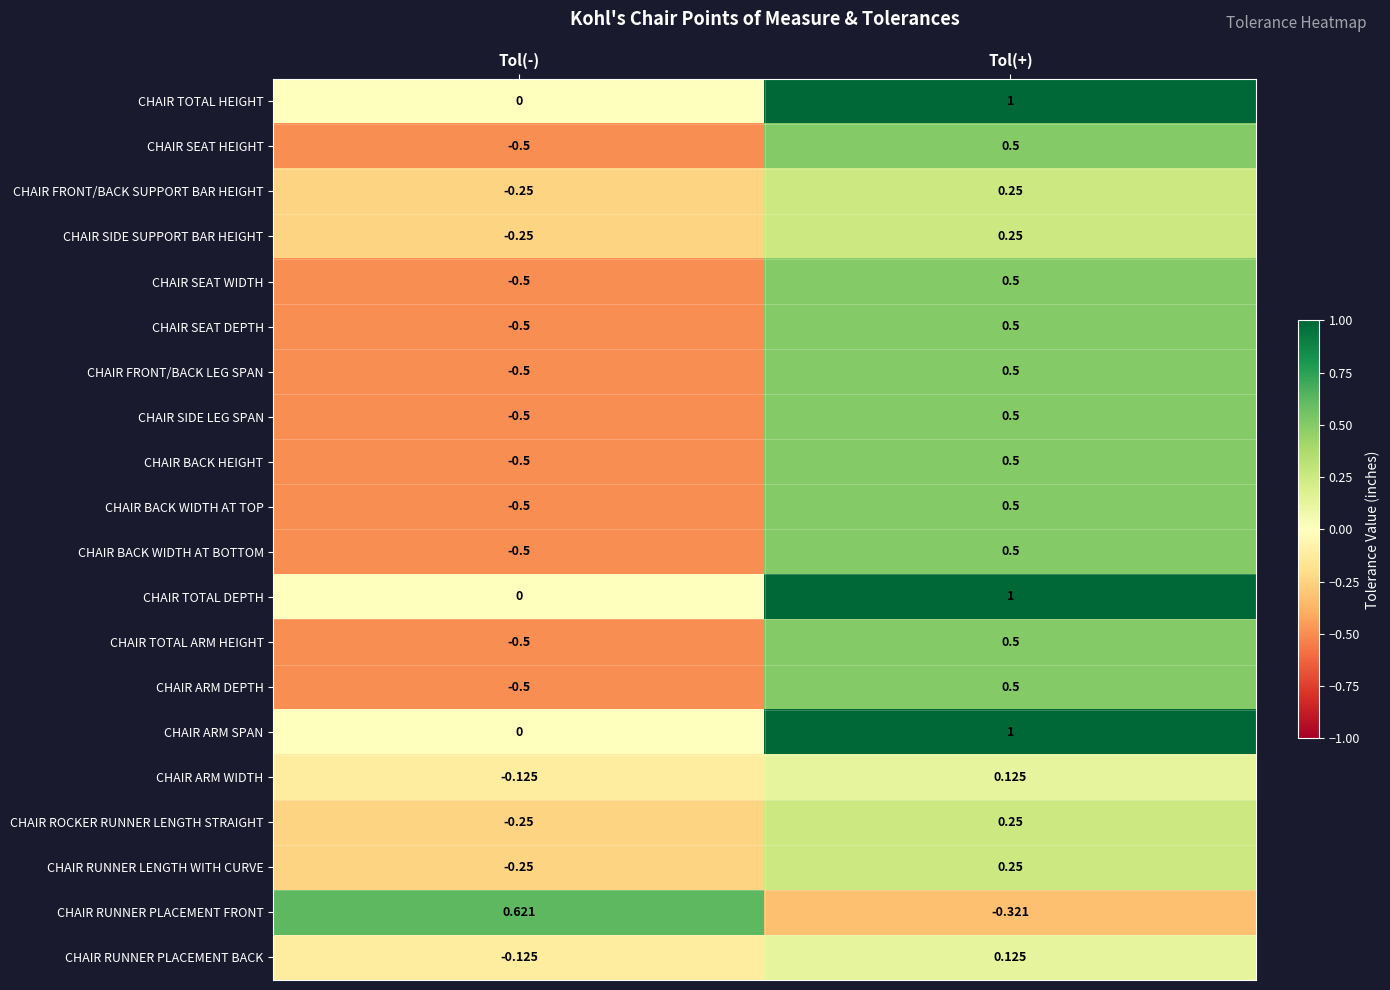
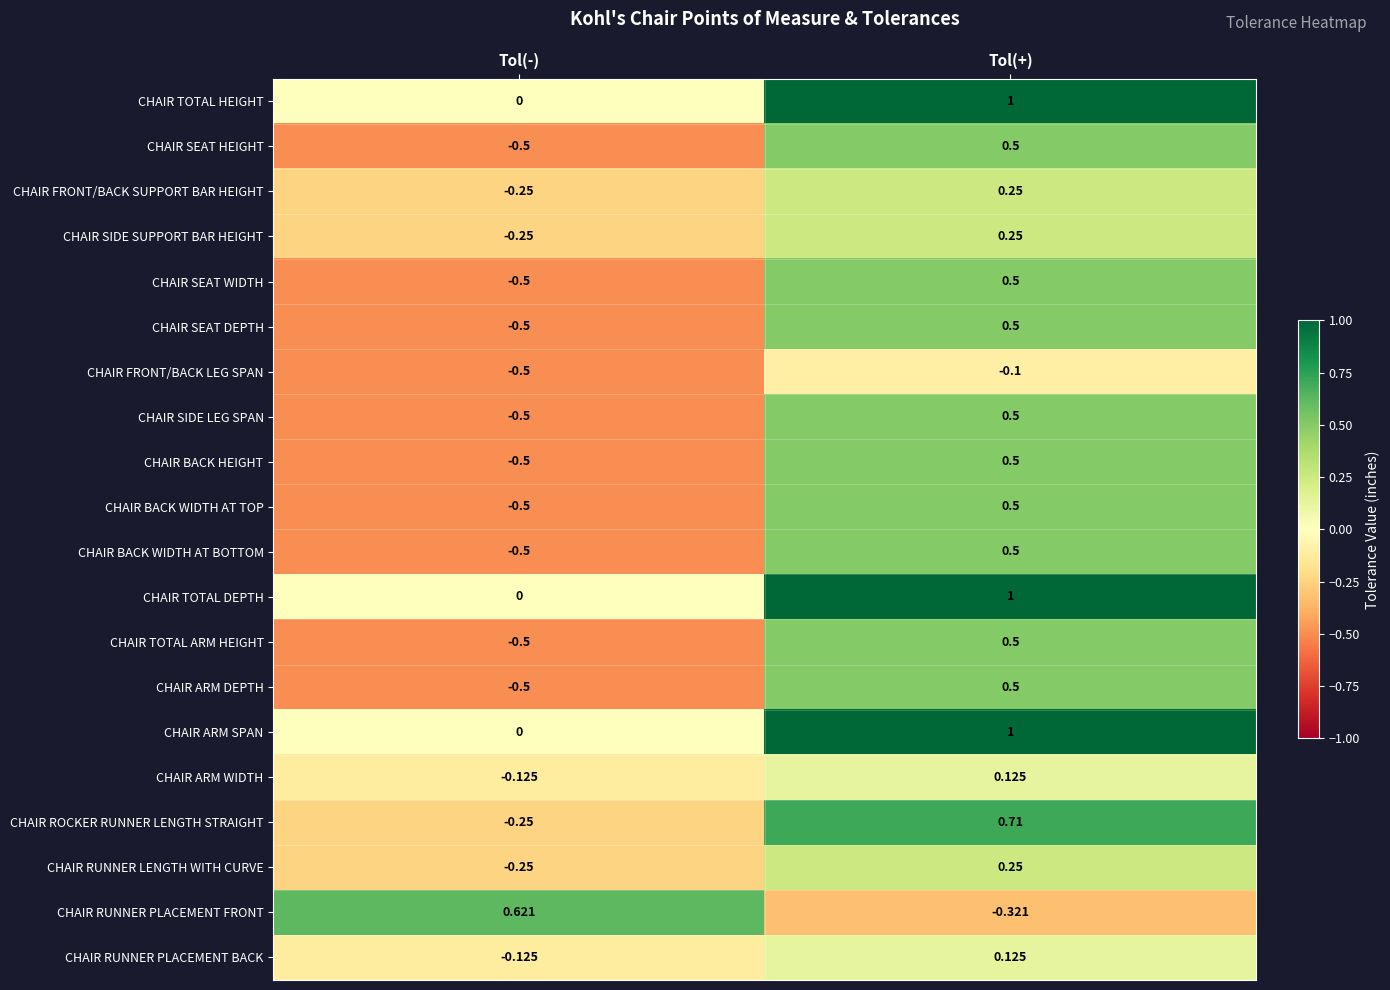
CHAIR FRONT/BACK LEG SPAN, Tol(+): 0.5 -> -0.1
CHAIR ROCKER RUNNER LENGTH STRAIGHT, Tol(+): 0.25 -> 0.71
